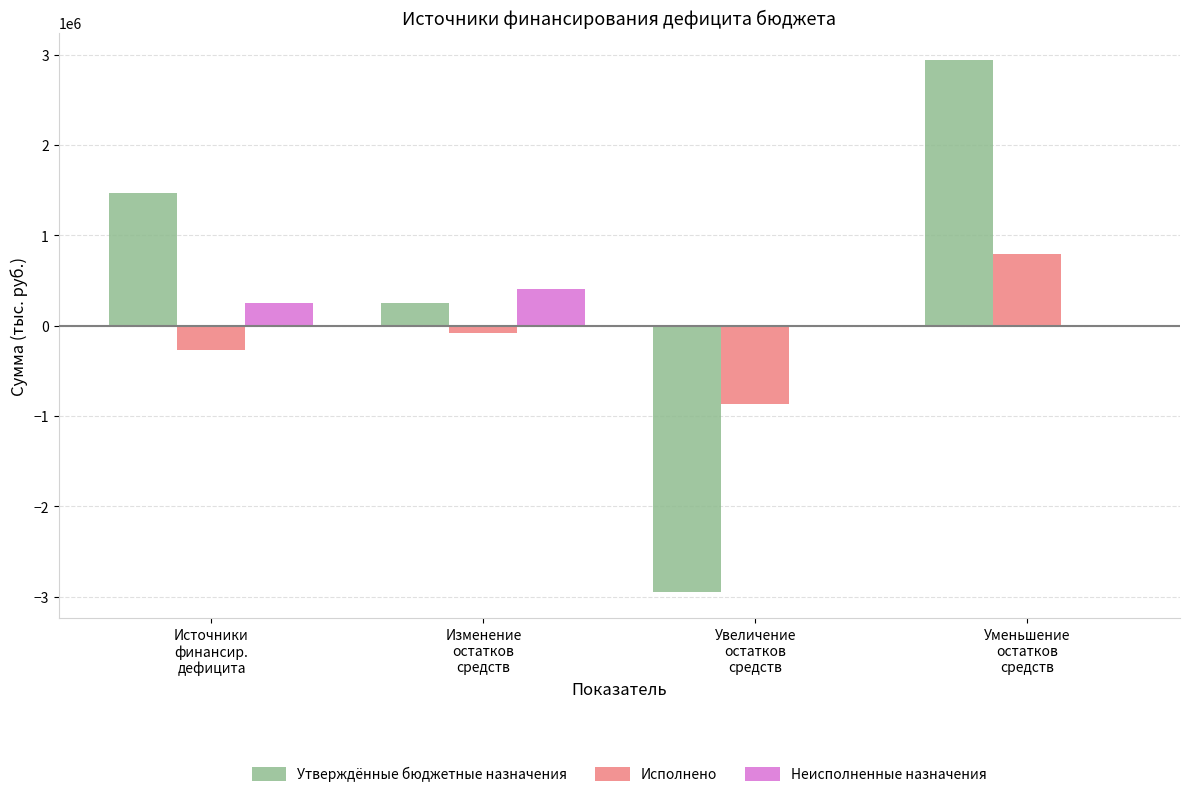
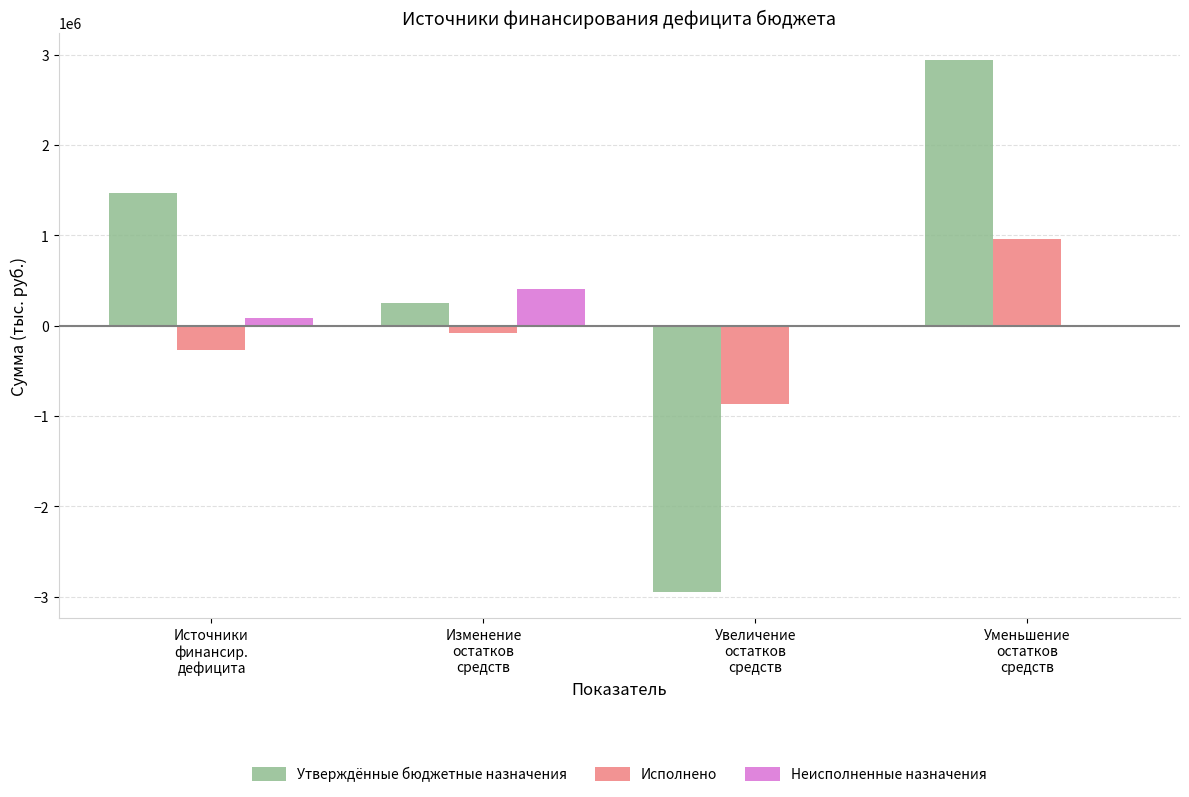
Неисполненные назначения, Источники финансир. дефицита: 300000 -> 100000
Исполнено, Уменьшение остатков средств: 800000 -> 1000000
